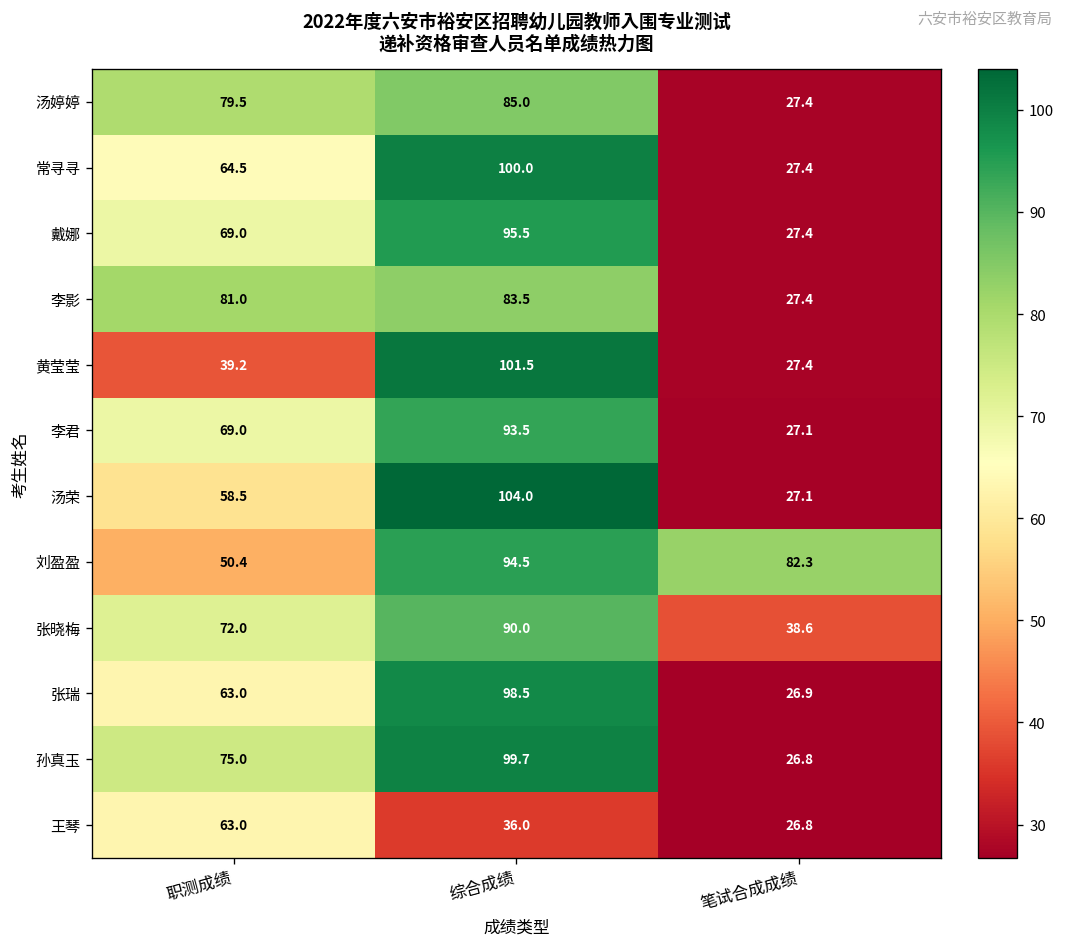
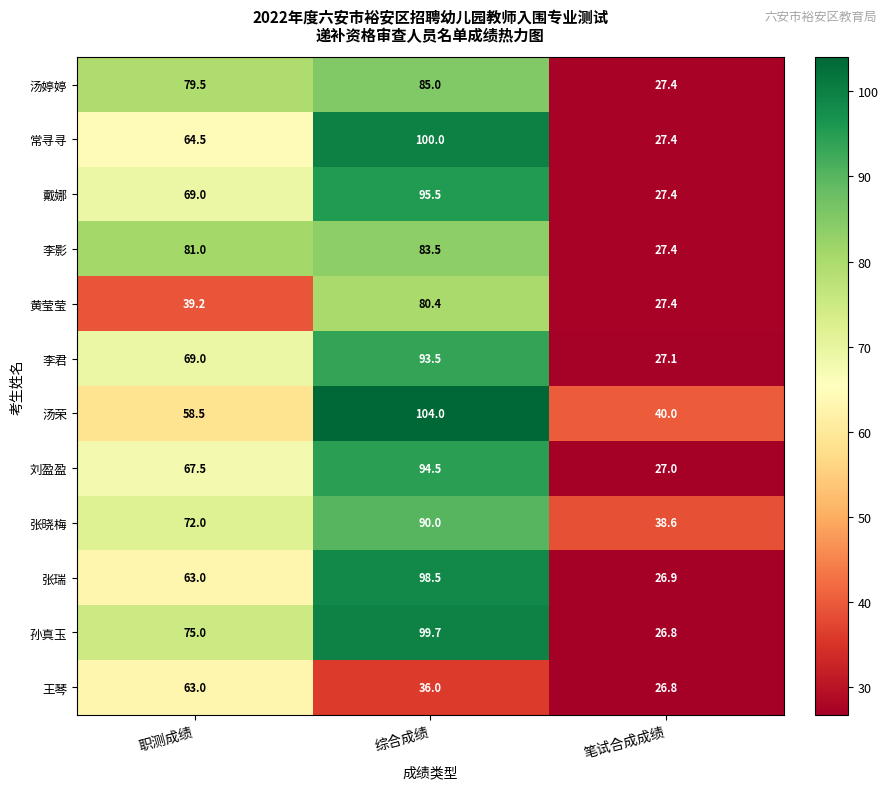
黄莹莹, 综合成绩: 101.5 -> 80.4
汤荣, 笔试合成成绩: 27.1 -> 40.0
刘盈盈, 职测成绩: 50.4 -> 67.5
刘盈盈, 笔试合成成绩: 82.3 -> 27.0
